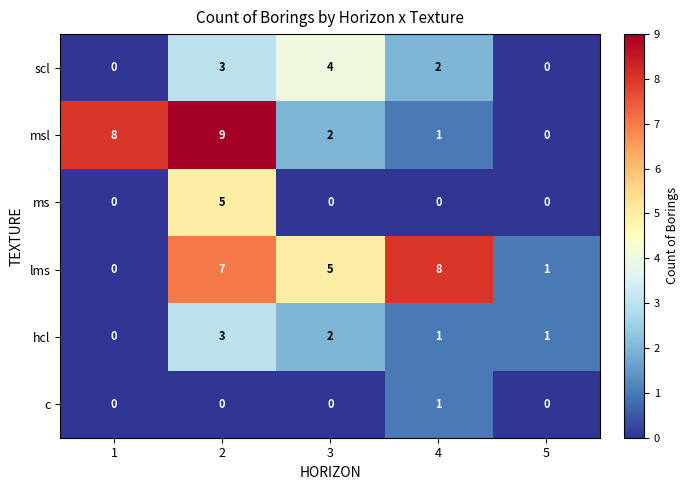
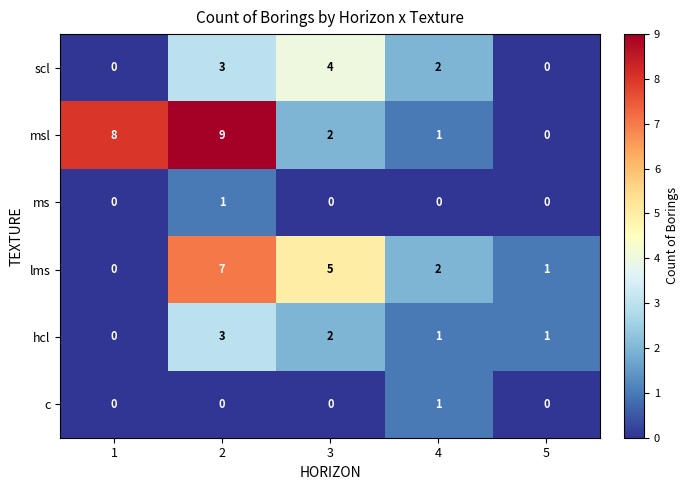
ms, 2: 5 -> 1
lms, 4: 8 -> 2
